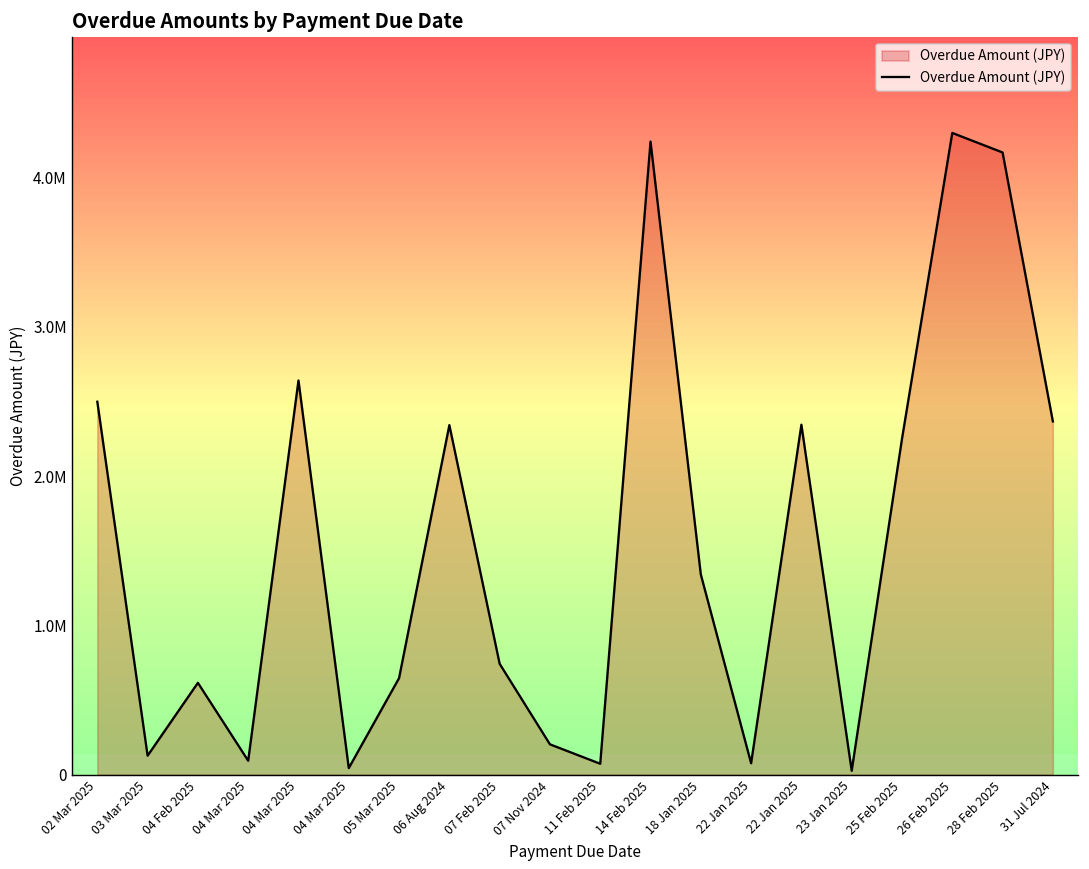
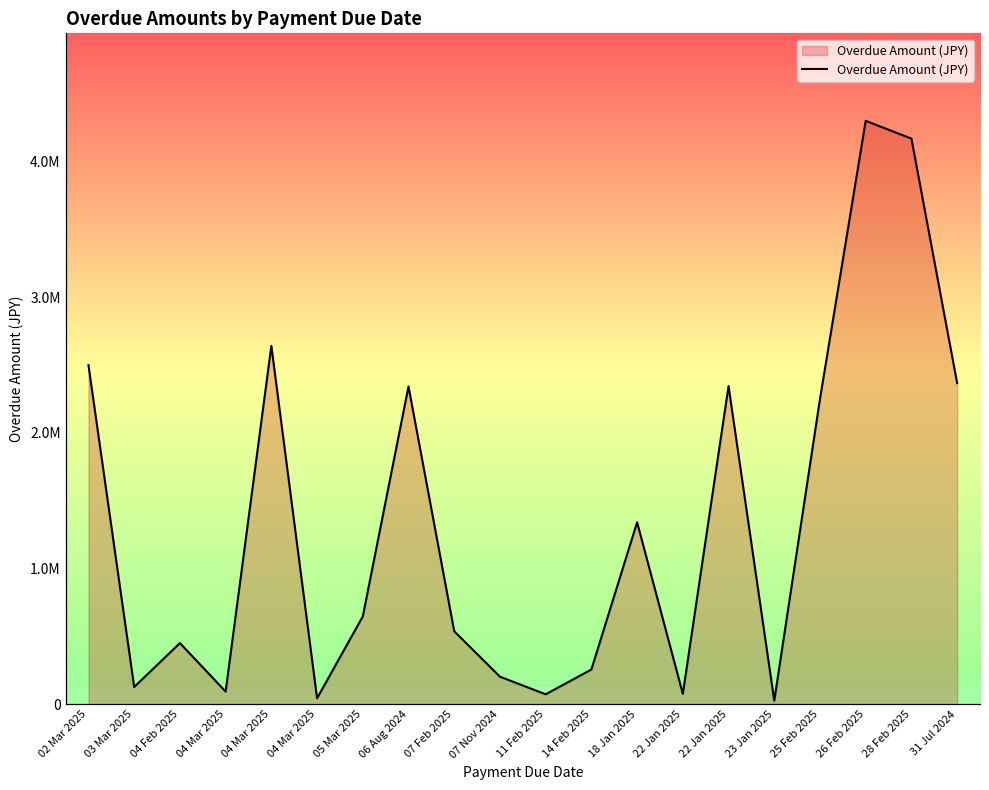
04 Feb 2025: 620000 -> 450000
07 Feb 2025: 740000 -> 540000
14 Feb 2025: 4240000 -> 260000
